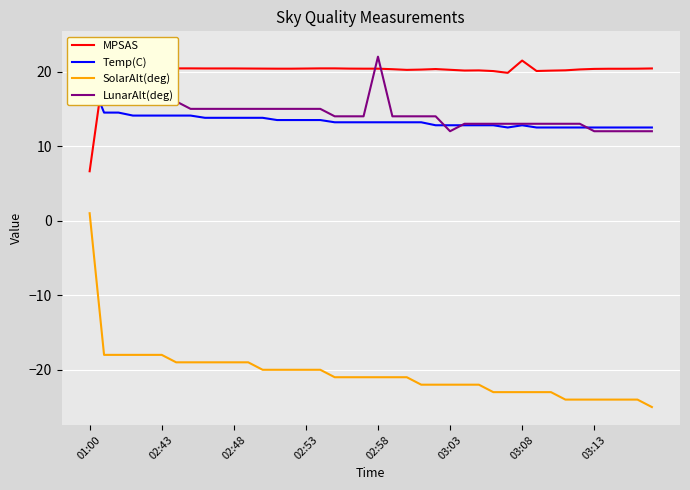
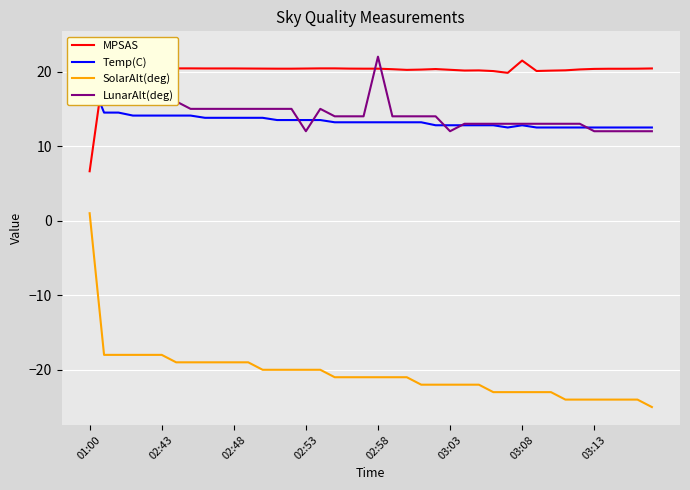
LunarAlt(deg), 02:53: 15 -> 12
